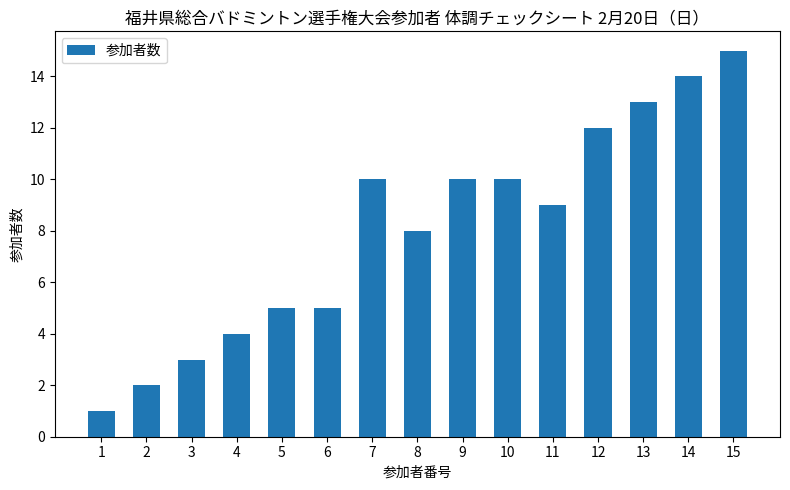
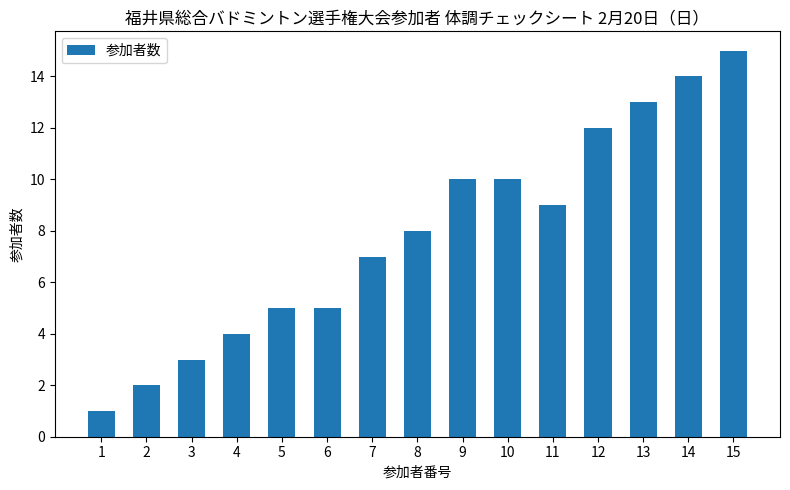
7: 10 -> 7
